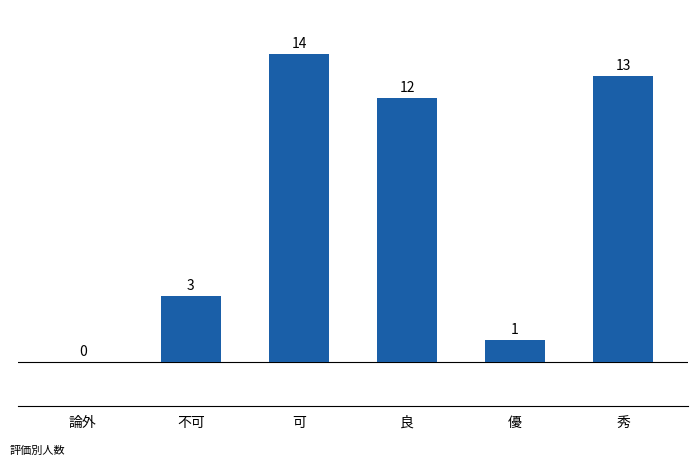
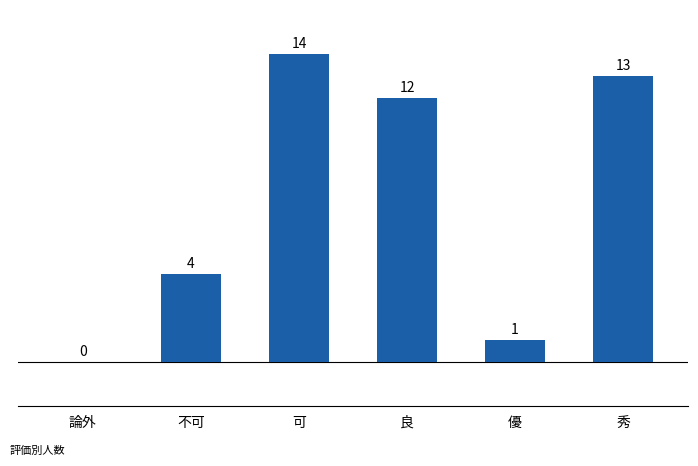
不可: 3 -> 4
